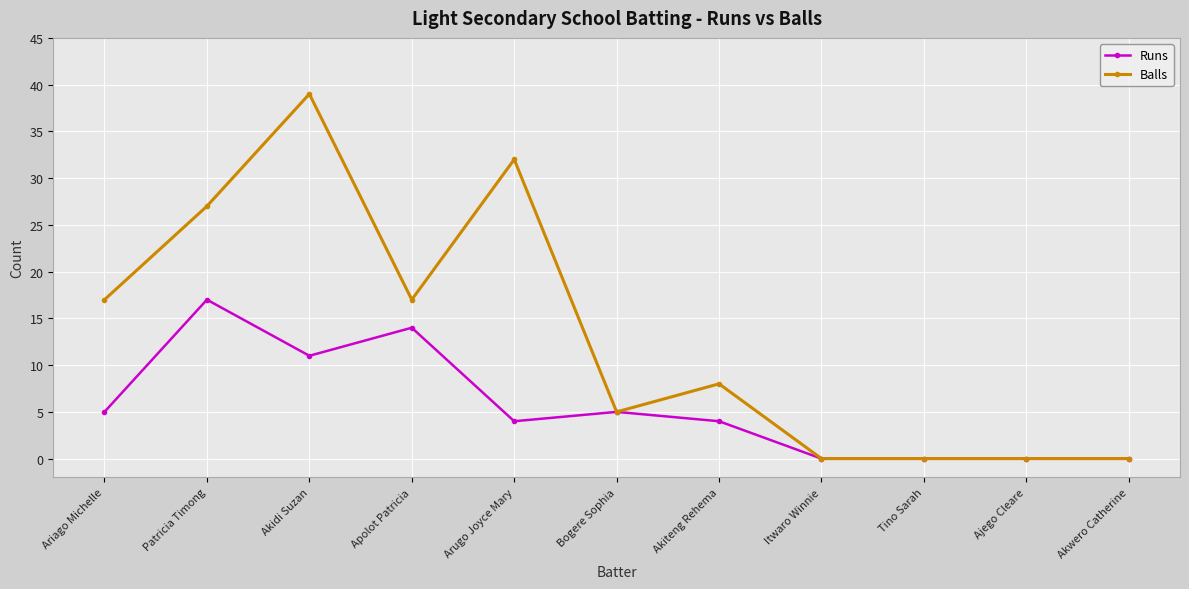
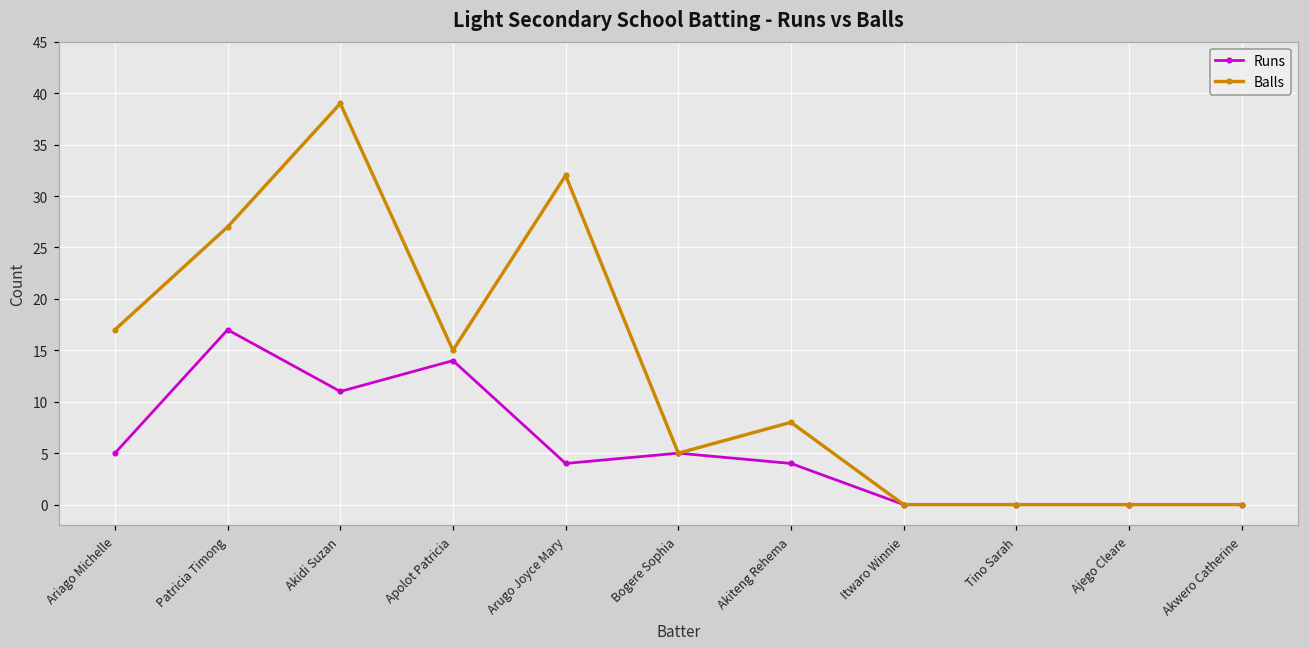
Balls, Apolot Patricia: 17 -> 15
